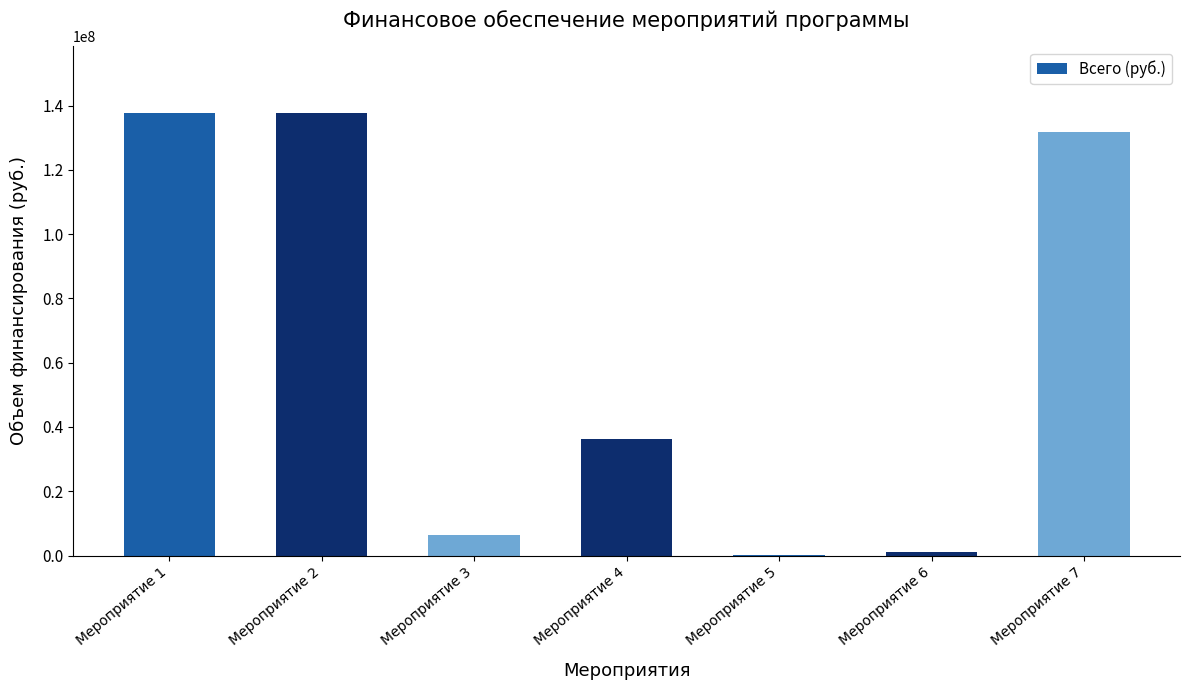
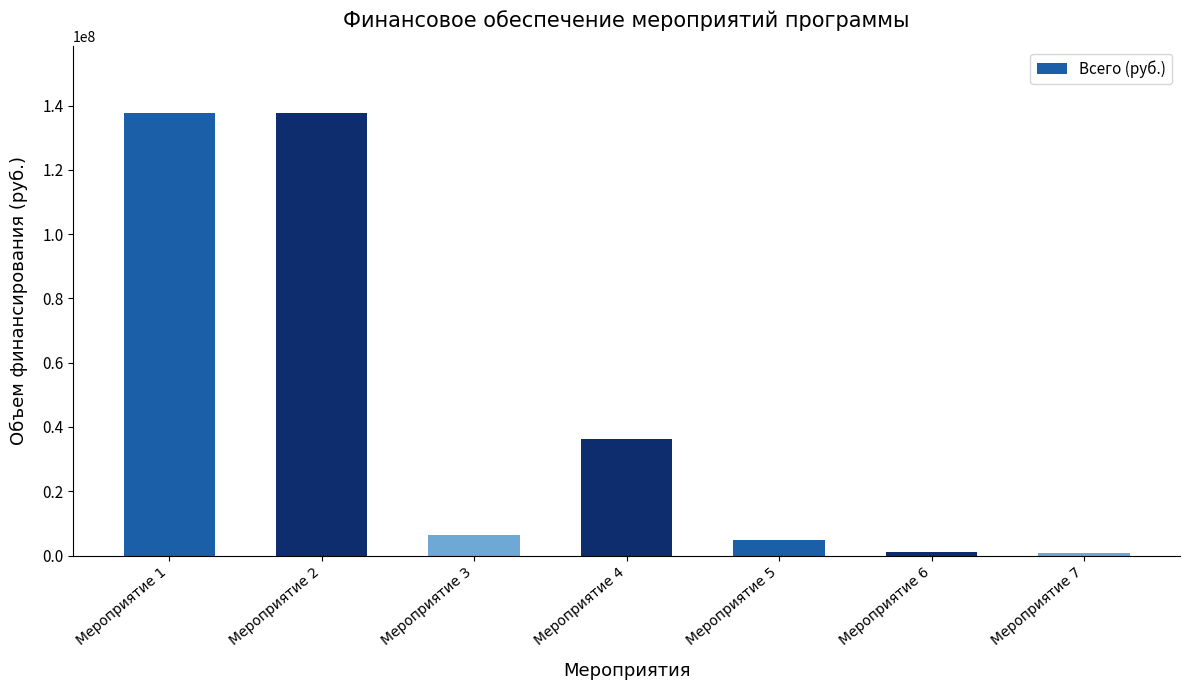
Мероприятие 5: 0 -> 5000000
Мероприятие 7: 132000000 -> 1000000
